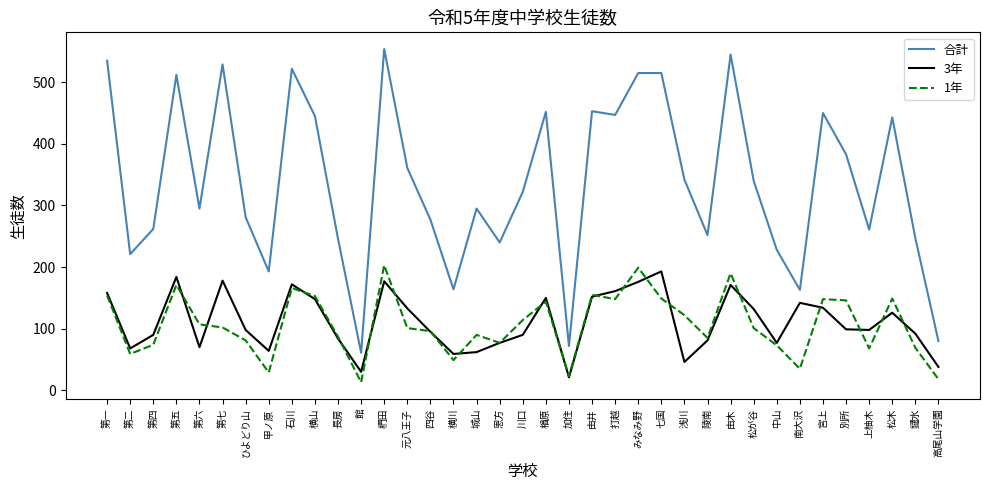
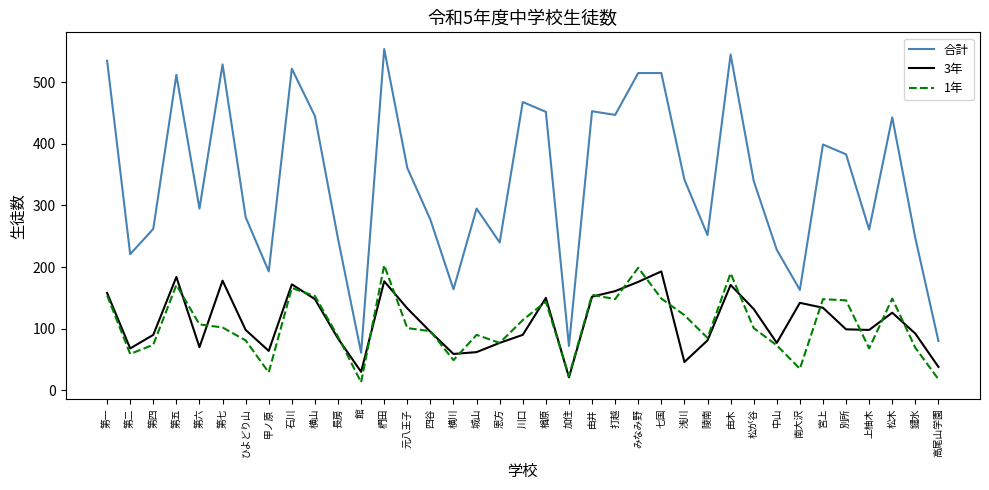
合計, 川口: 320 -> 470
合計, 宮上: 450 -> 400
